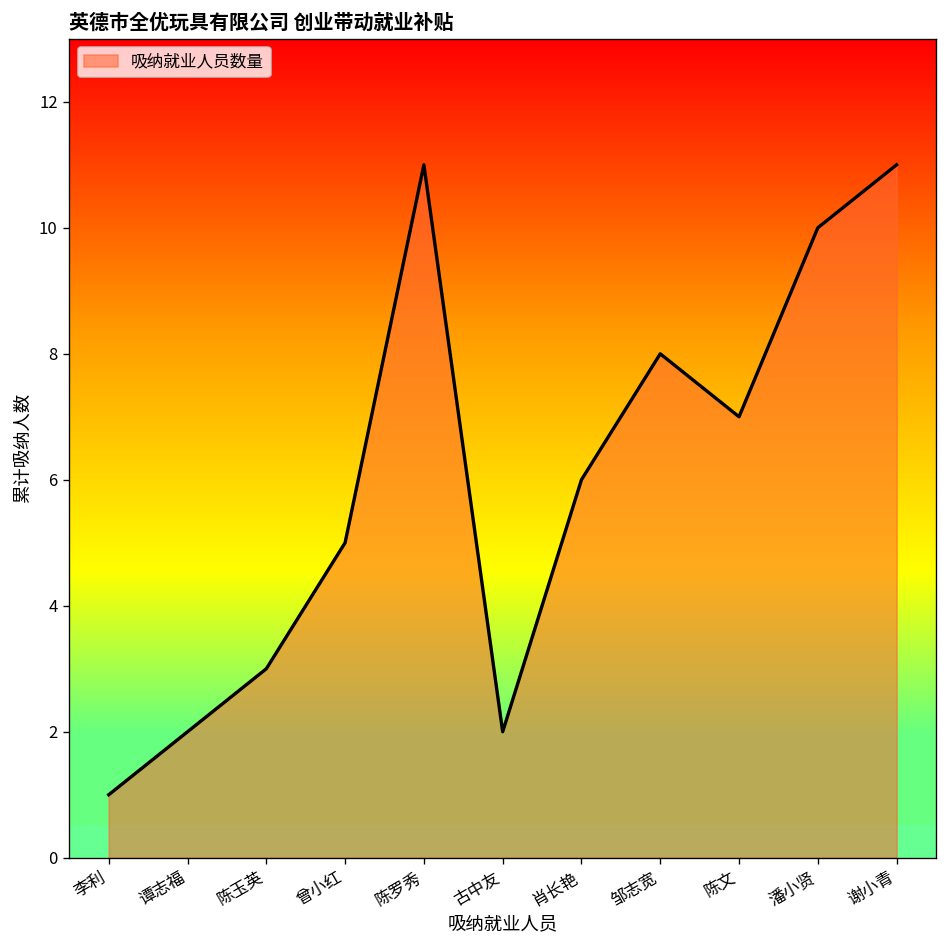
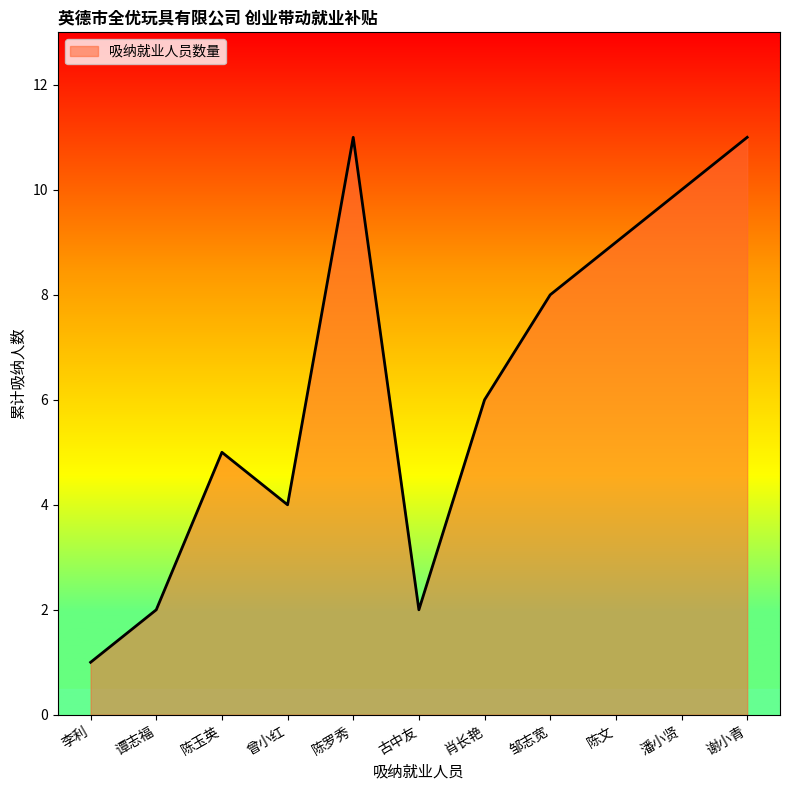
陈玉英: 3 -> 5
曾小红: 5 -> 4
陈文: 7 -> 9
